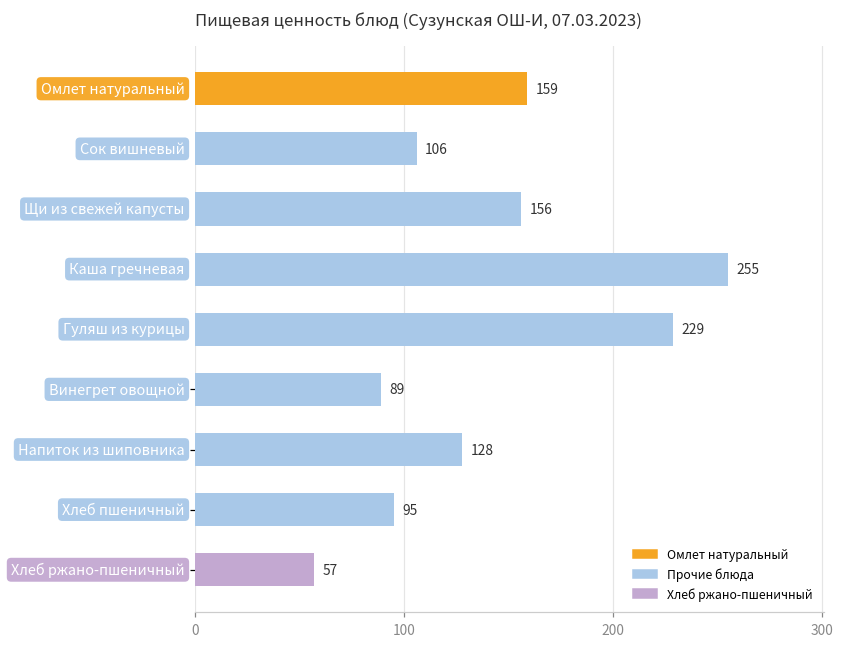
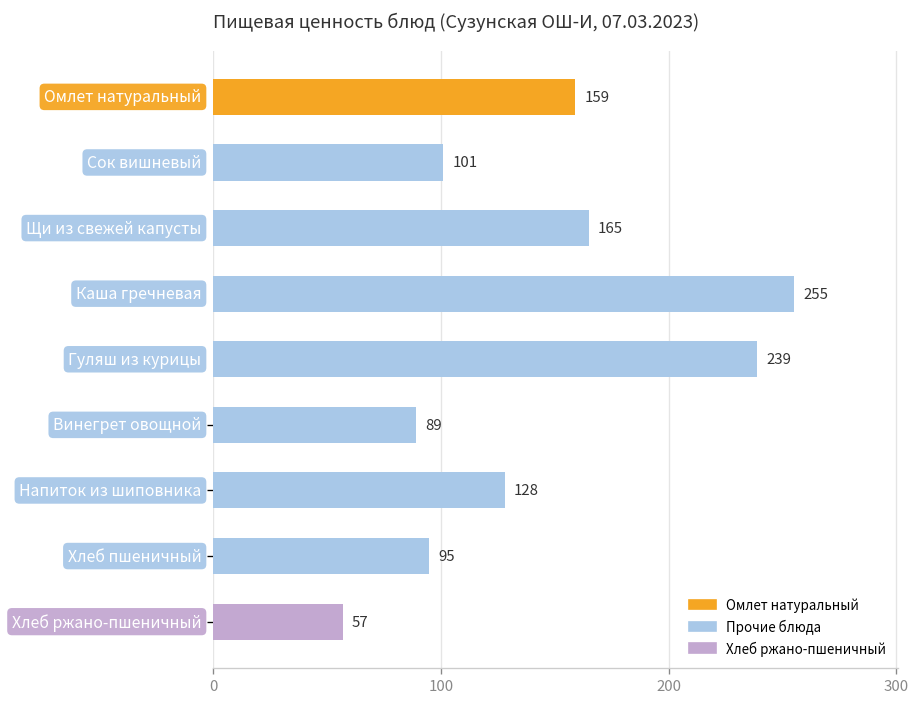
Сок вишневый: 106 -> 101
Щи из свежей капусты: 156 -> 165
Гуляш из курицы: 229 -> 239
